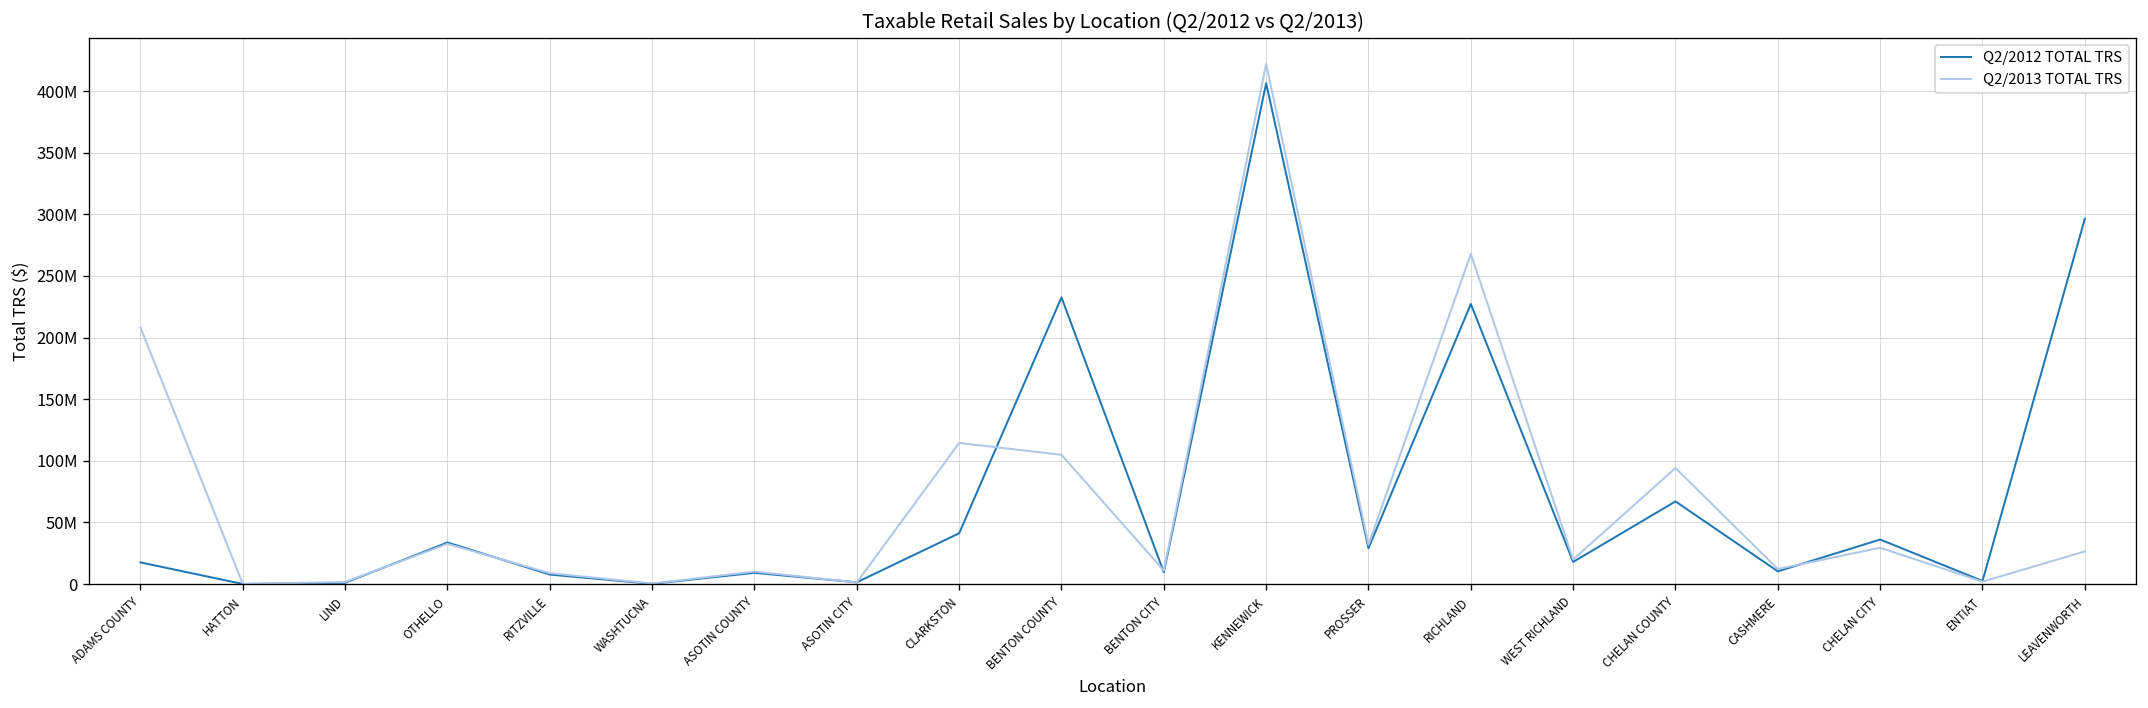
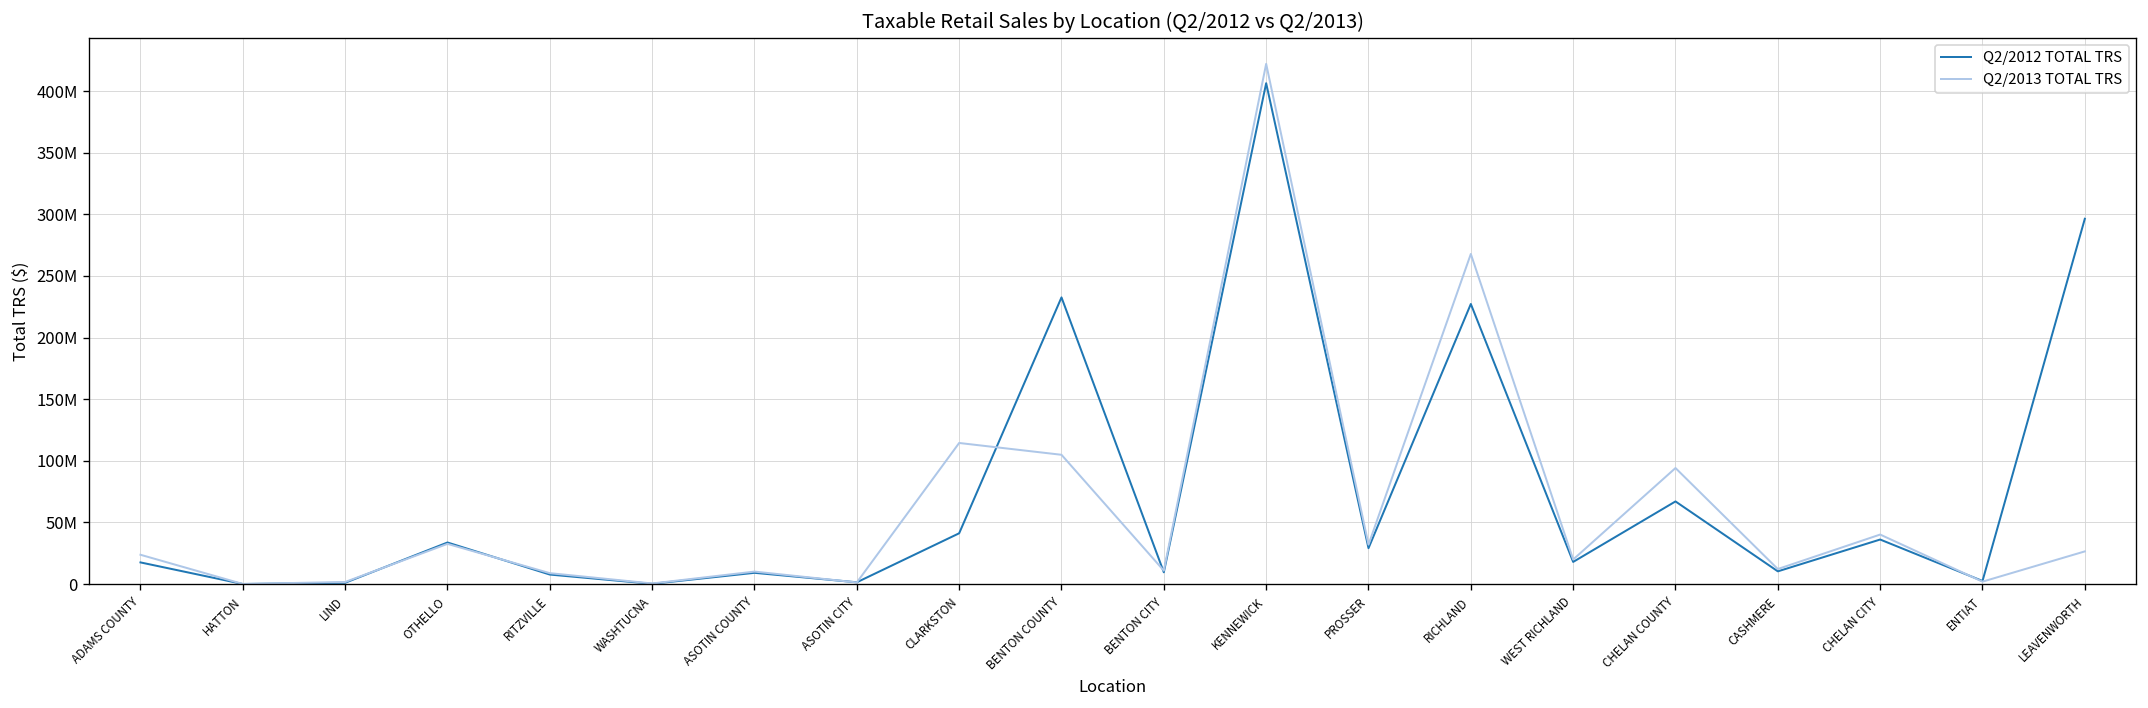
Q2/2013 TOTAL TRS, ADAMS COUNTY: 208000000 -> 24000000
Q2/2013 TOTAL TRS, CHELAN CITY: 29000000 -> 40000000
